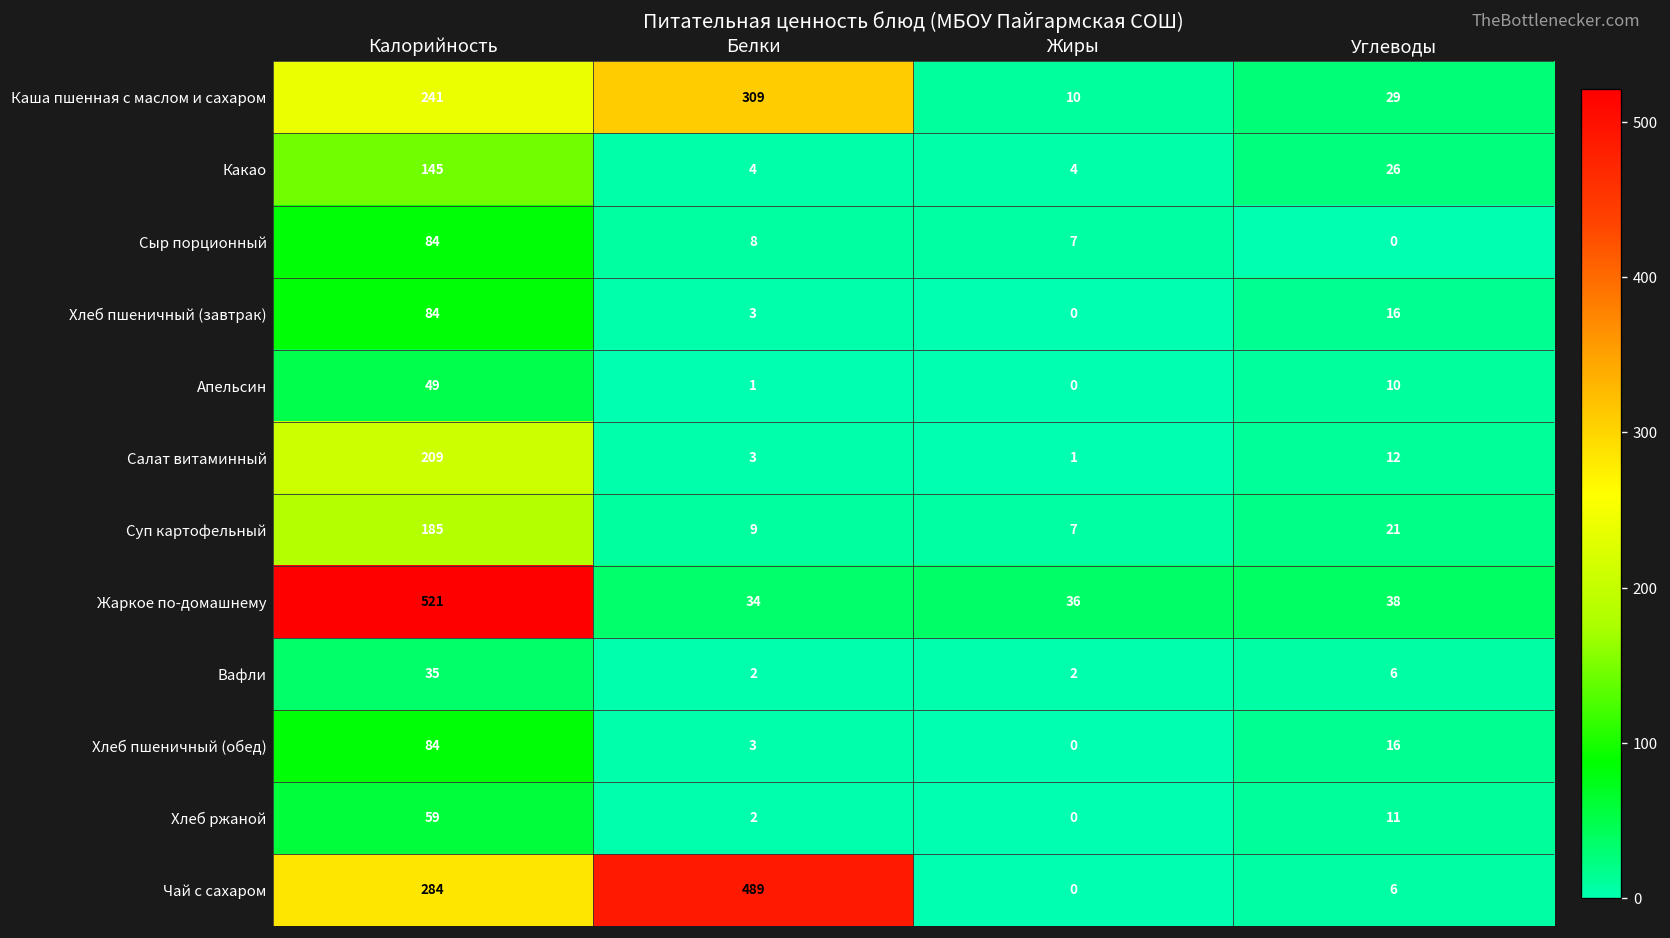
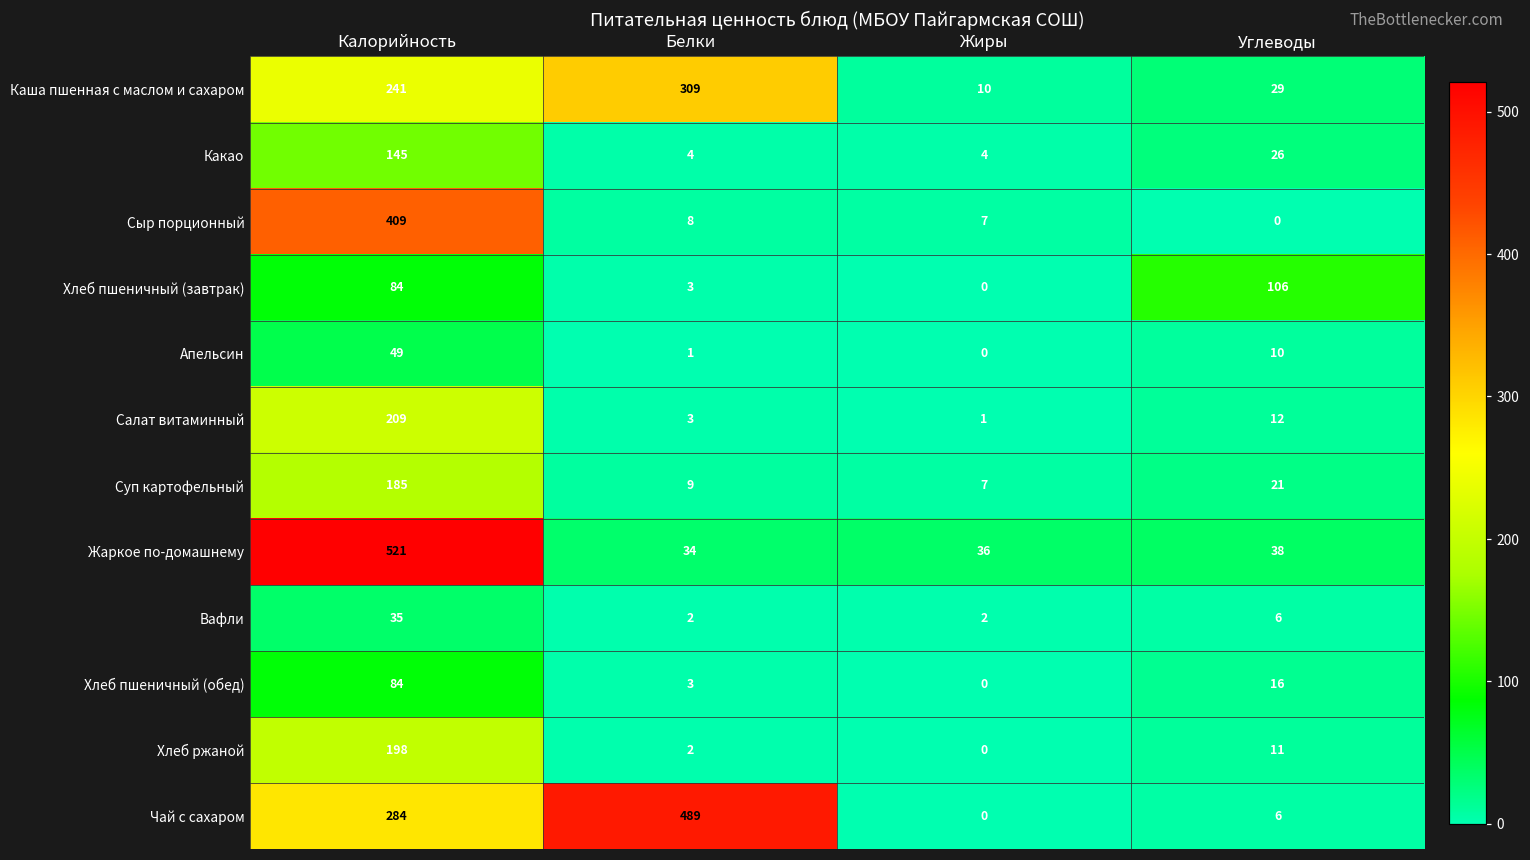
Сыр порционный, Калорийность: 84 -> 409
Хлеб пшеничный (завтрак), Углеводы: 16 -> 106
Хлеб ржаной, Калорийность: 59 -> 198
